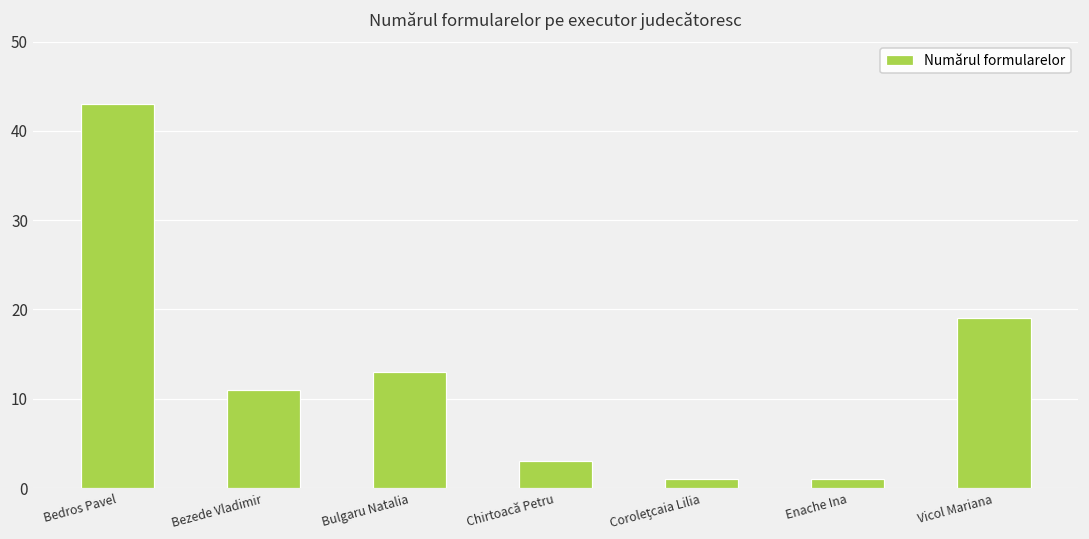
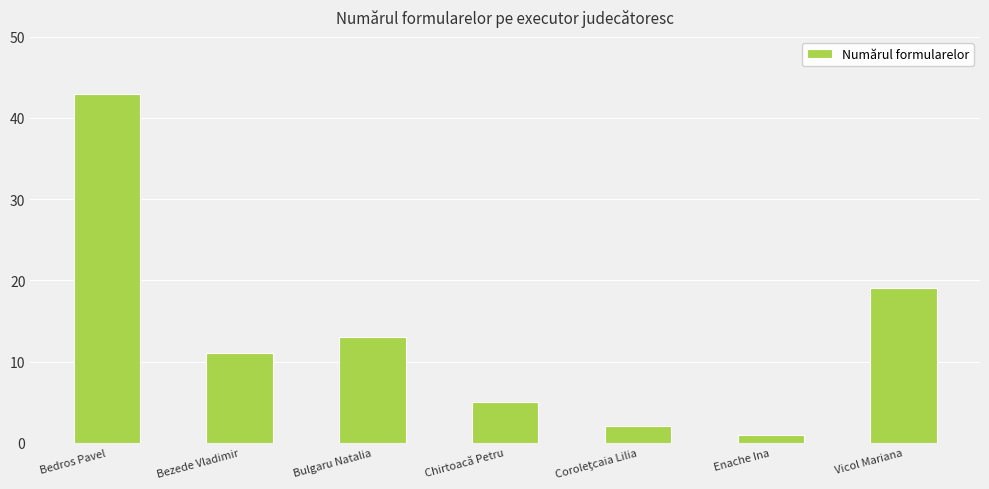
Chirtoacă Petru: 3 -> 5
Coroleţcaia Lilia: 1 -> 2
